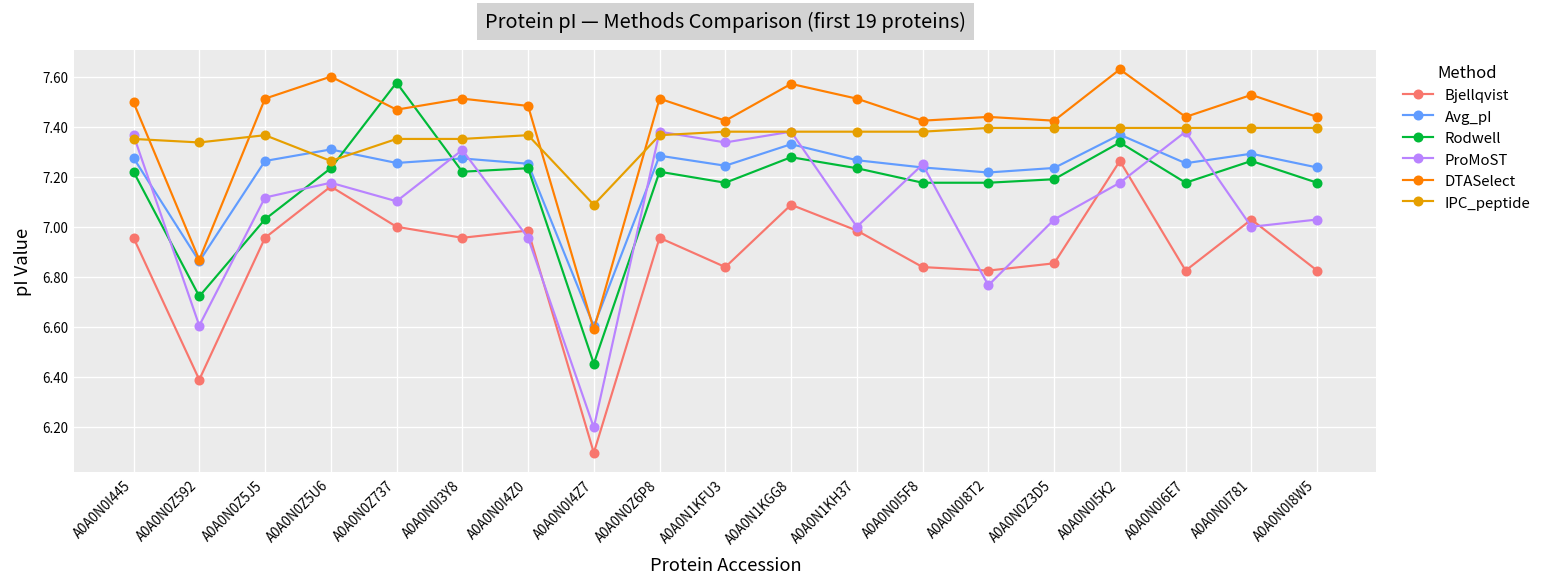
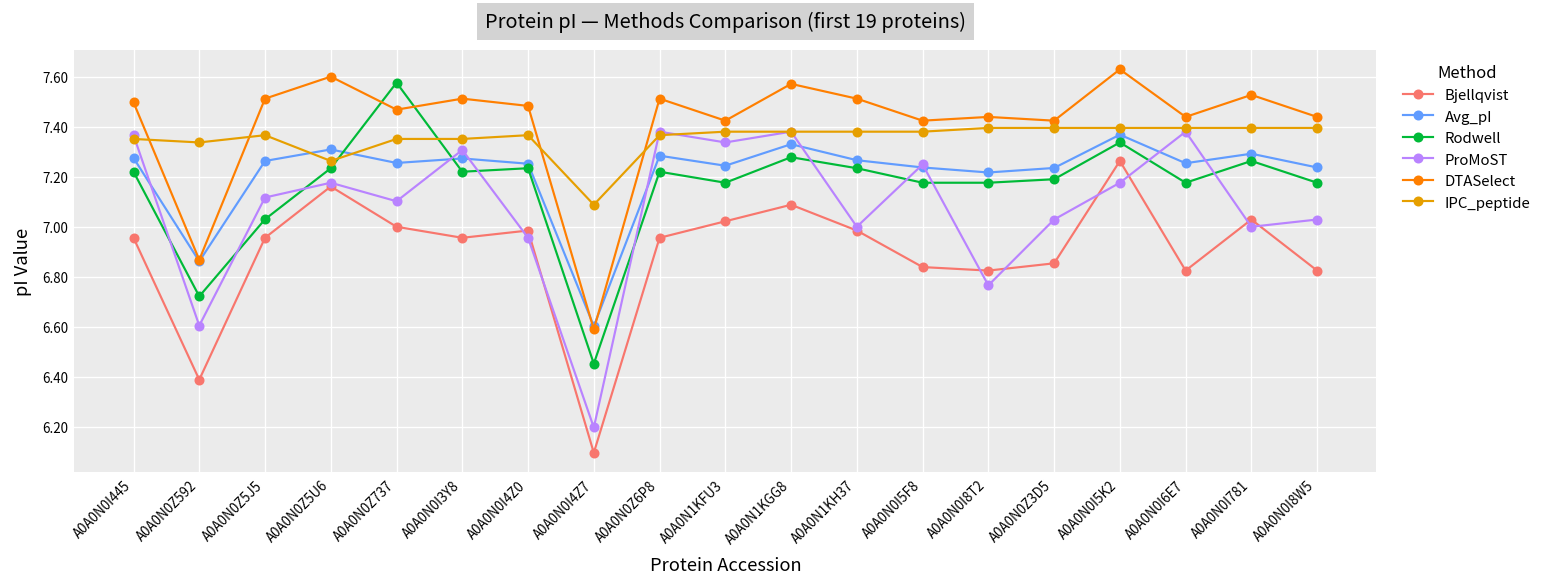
Bjellqvist, A0A0N1KFU3: 6.84 -> 7.02
